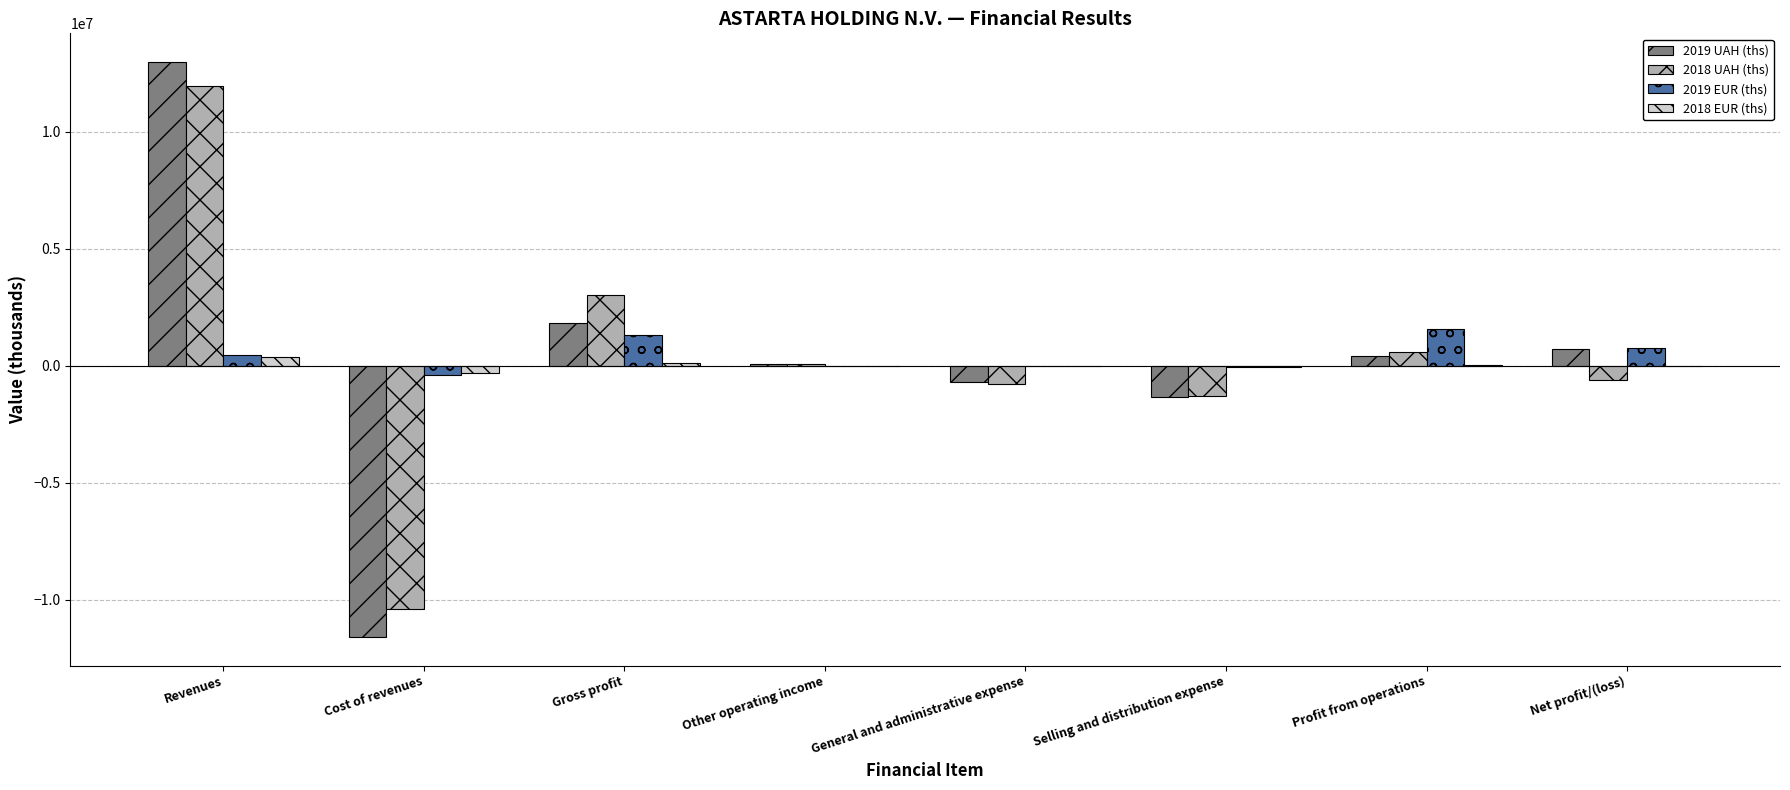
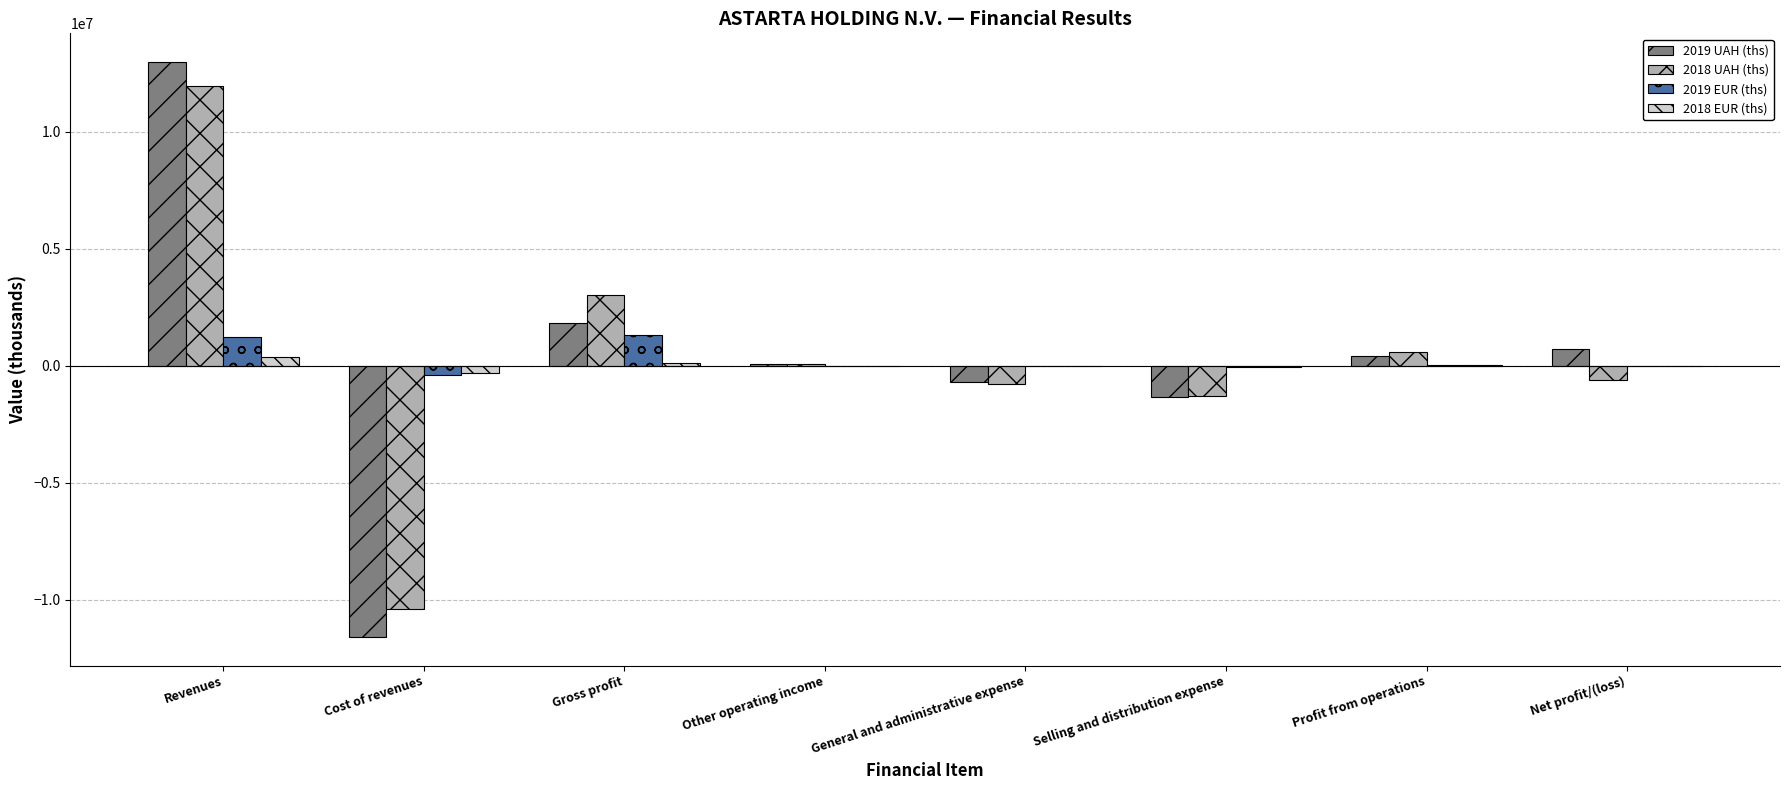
2019 EUR (ths), Revenues: 400000 -> 1200000
2019 EUR (ths), Profit from operations: 1600000 -> 0
2019 EUR (ths), Net profit/(loss): 800000 -> 0
